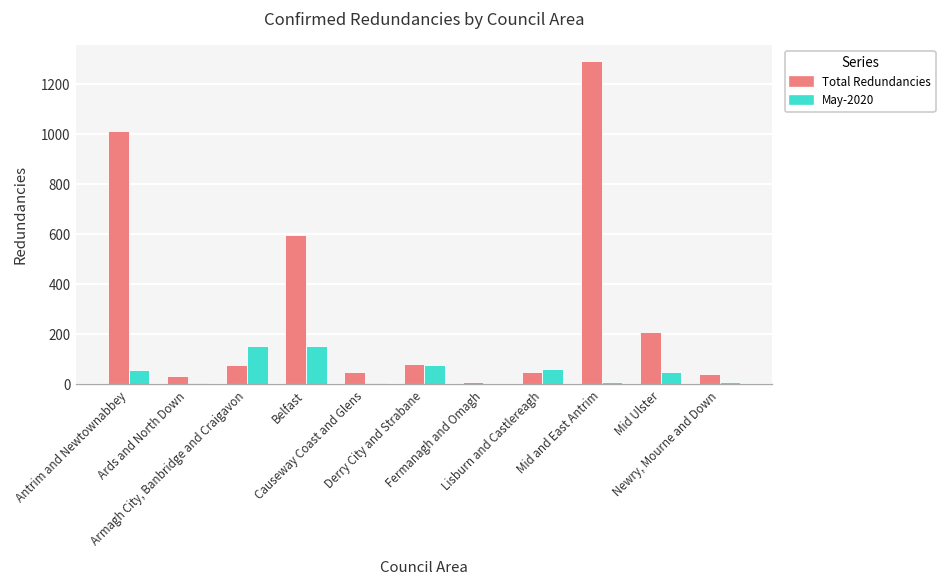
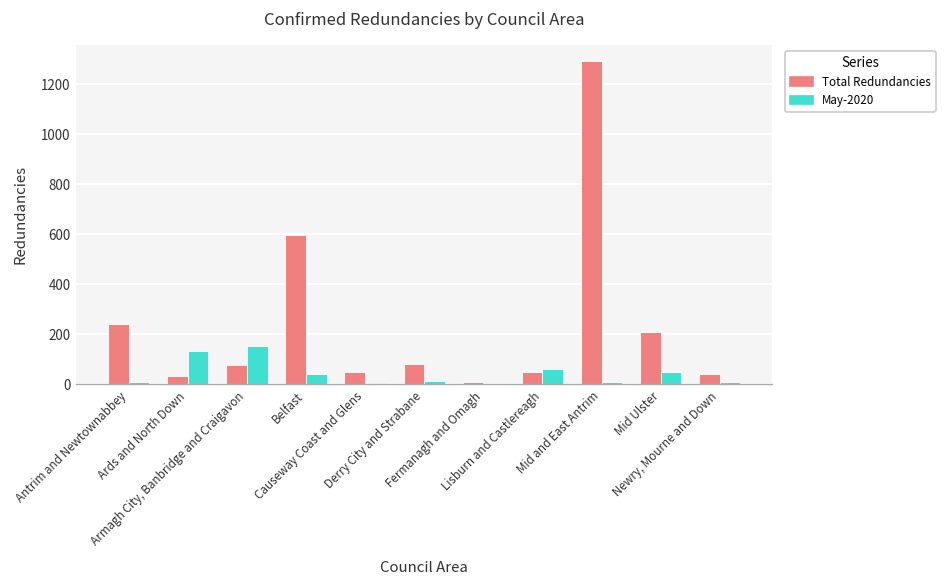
Total Redundancies, Antrim and Newtownabbey: 1010 -> 240
May-2020, Antrim and Newtownabbey: 60 -> 10
May-2020, Ards and North Down: 0 -> 130
May-2020, Belfast: 150 -> 40
May-2020, Derry City and Strabane: 80 -> 10
